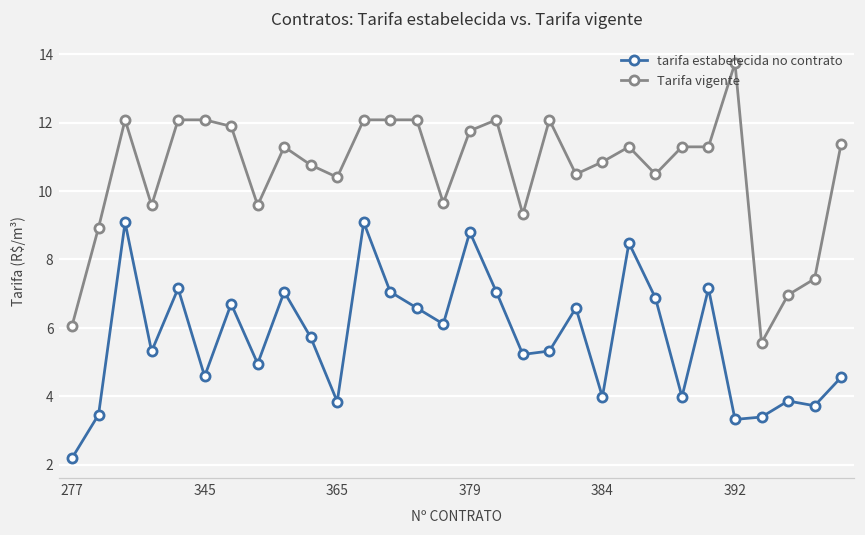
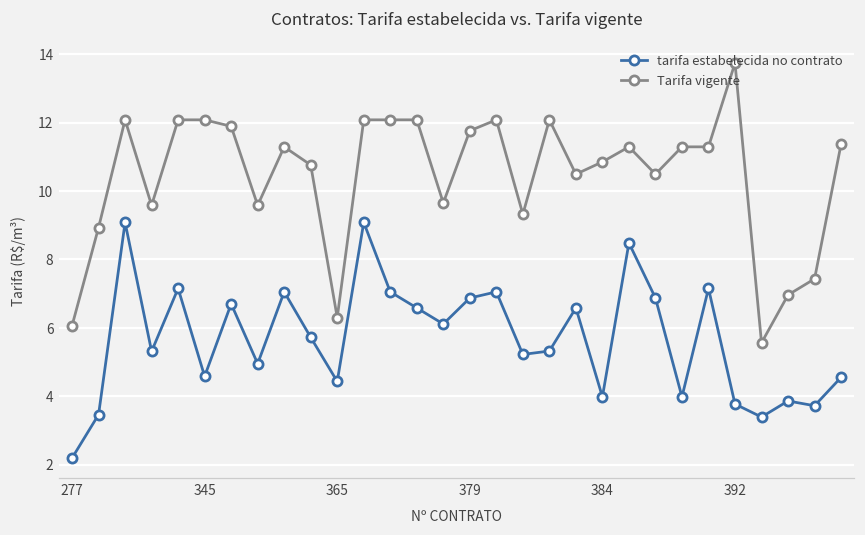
tarifa estabelecida no contrato, 365: 3.8 -> 4.4
Tarifa vigente, 365: 10.4 -> 6.3
tarifa estabelecida no contrato, 379: 8.8 -> 6.9
tarifa estabelecida no contrato, 392: 3.3 -> 3.8
